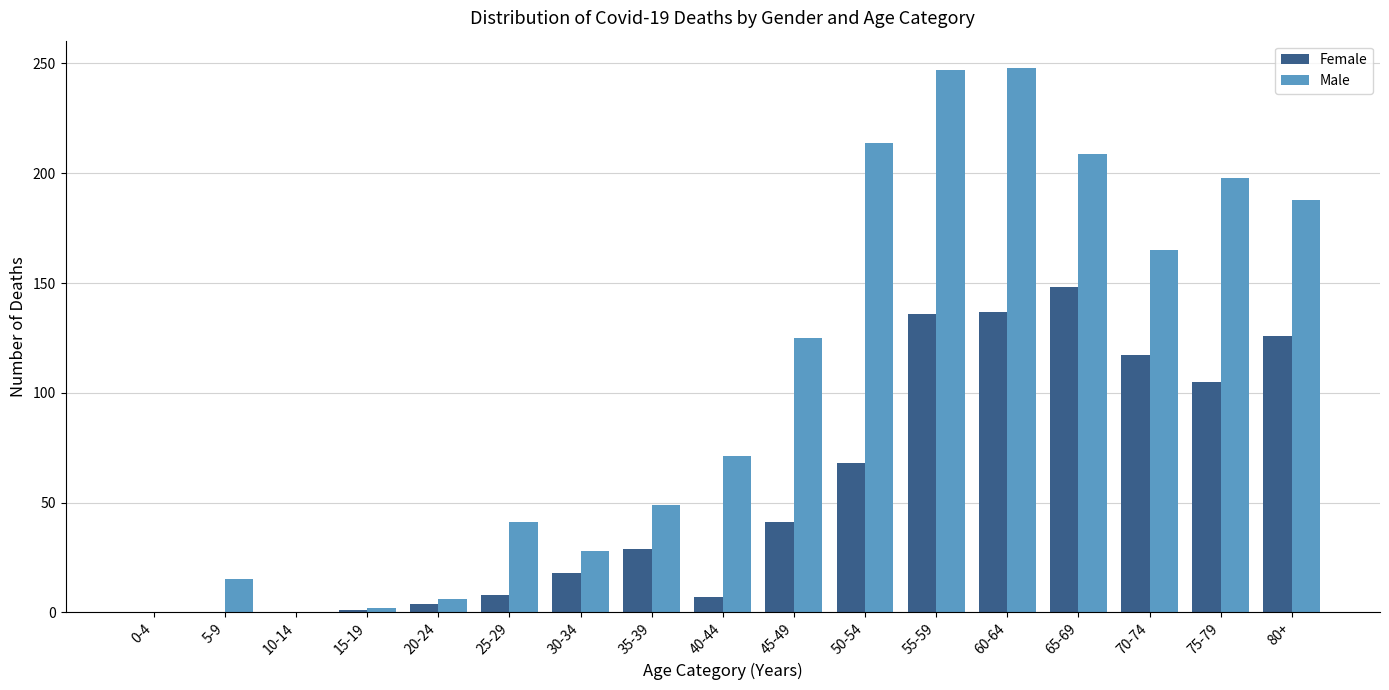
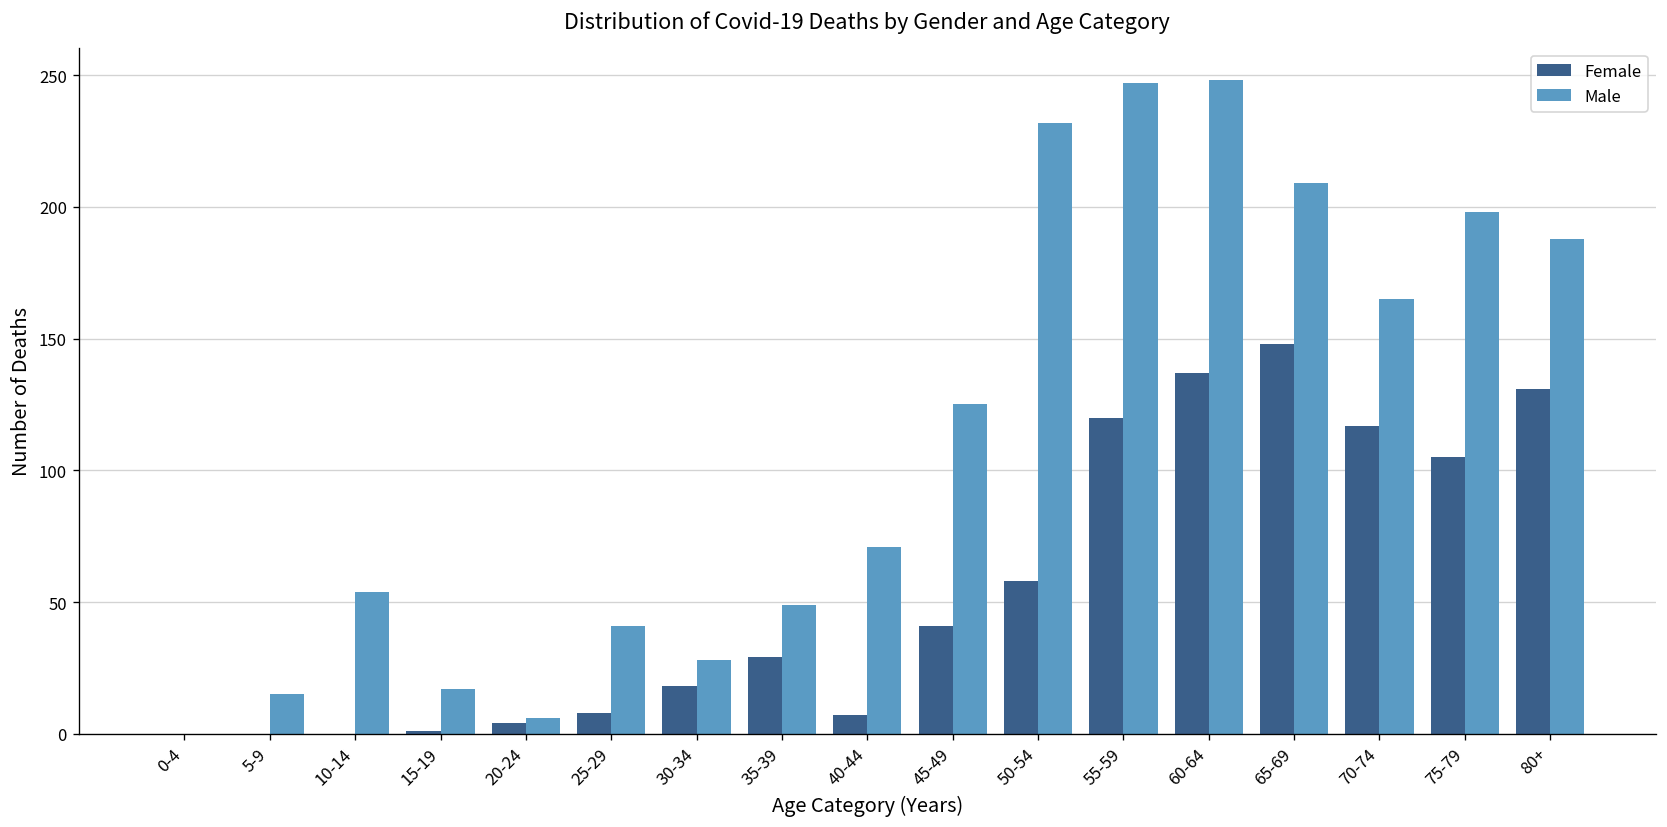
Male, 10-14: 0 -> 54
Male, 15-19: 2 -> 17
Female, 50-54: 68 -> 58
Male, 50-54: 214 -> 232
Female, 55-59: 136 -> 120
Female, 80+: 126 -> 131
